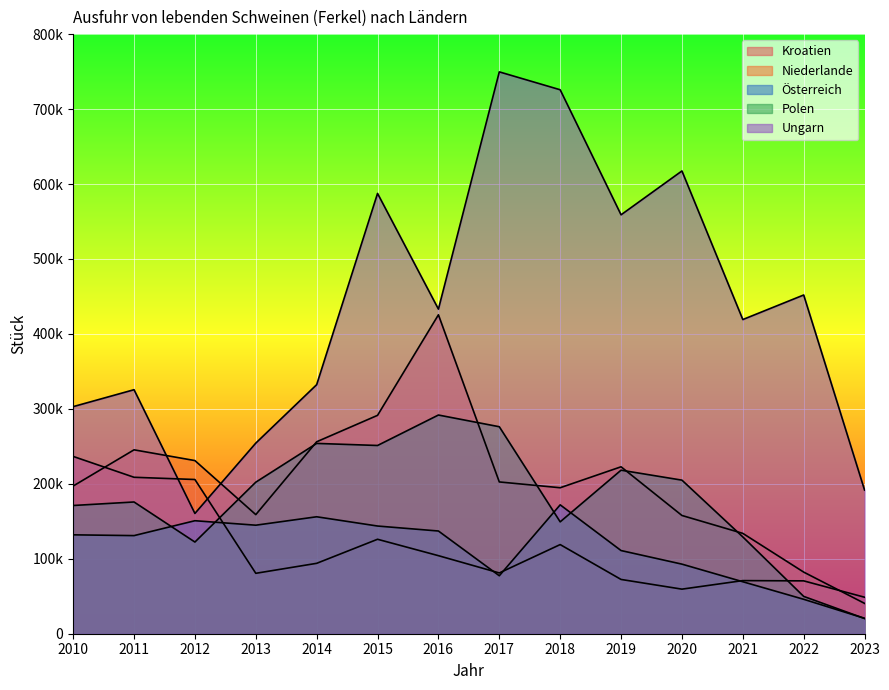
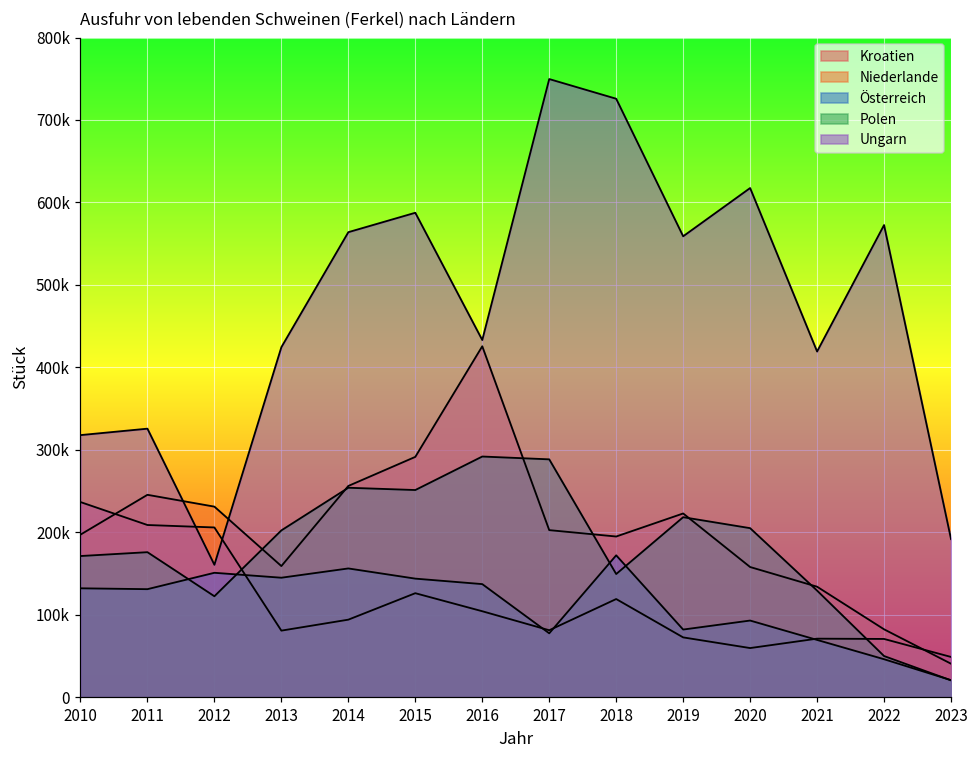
Ungarn, 2010: 300000 -> 320000
Ungarn, 2013: 250000 -> 420000
Ungarn, 2014: 330000 -> 560000
Polen, 2017: 280000 -> 290000
Österreich, 2019: 110000 -> 80000
Ungarn, 2022: 450000 -> 570000
